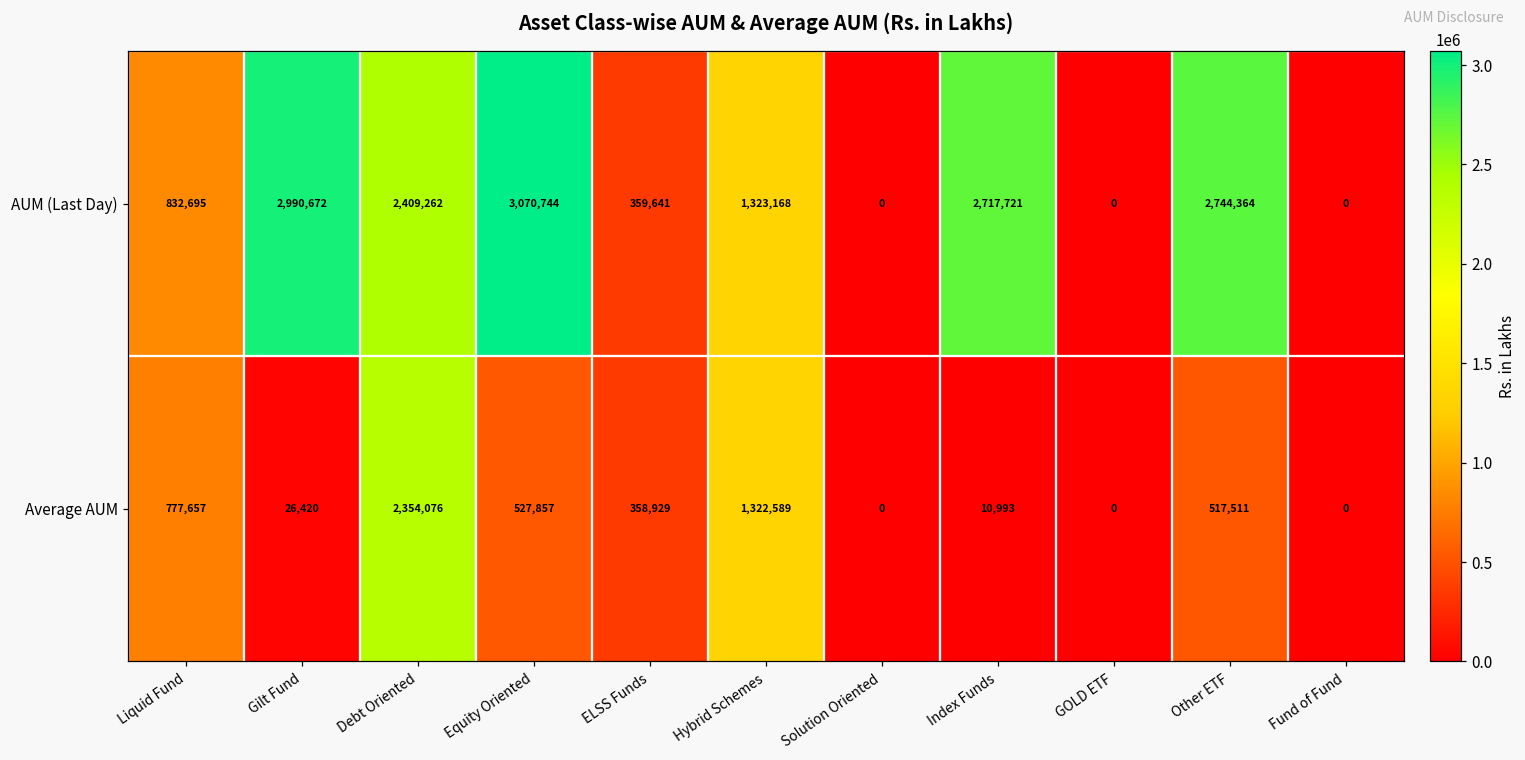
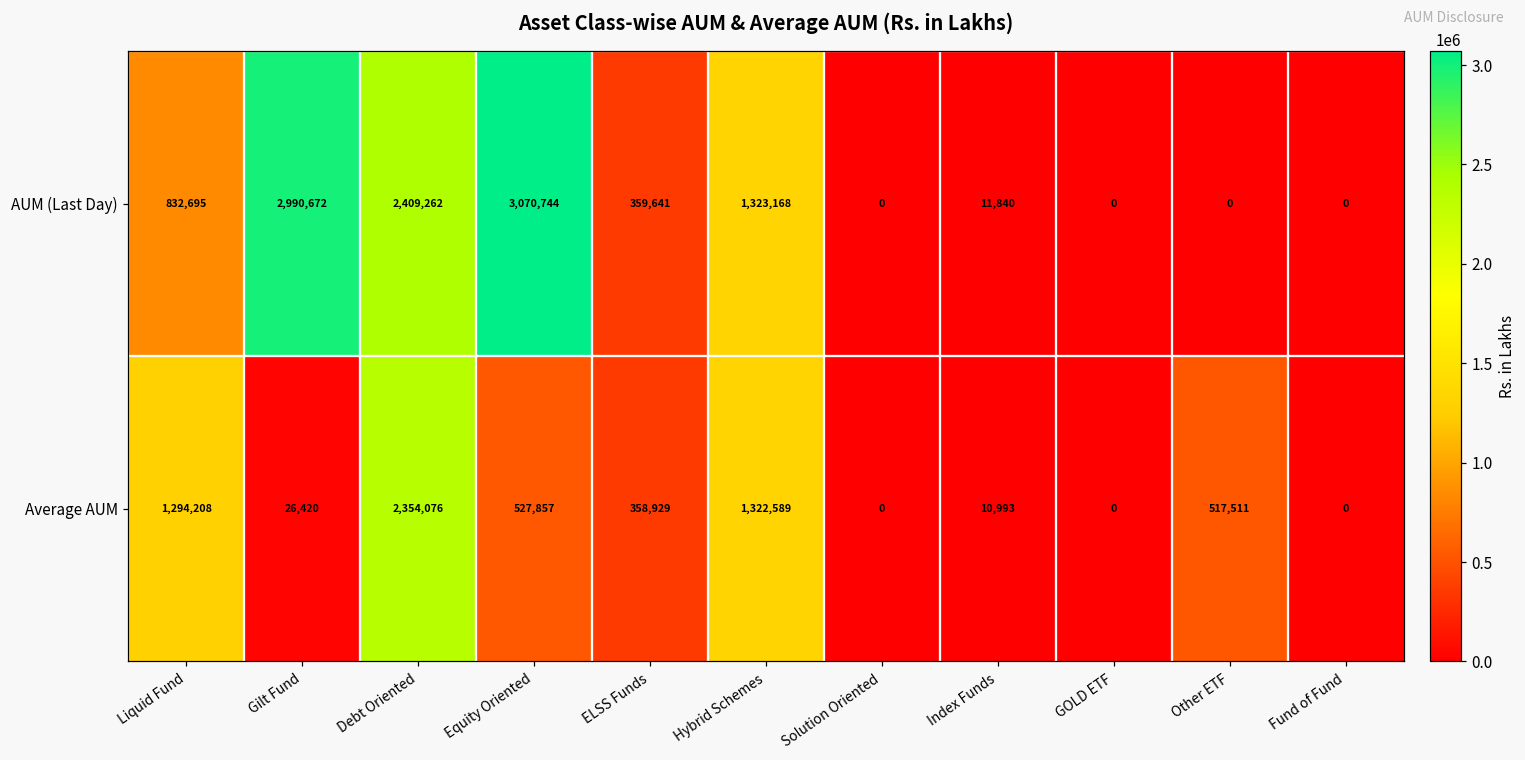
AUM (Last Day), Index Funds: 2,717,721 -> 11,840
AUM (Last Day), Other ETF: 2,744,364 -> 0
Average AUM, Liquid Fund: 777,657 -> 1,294,208
